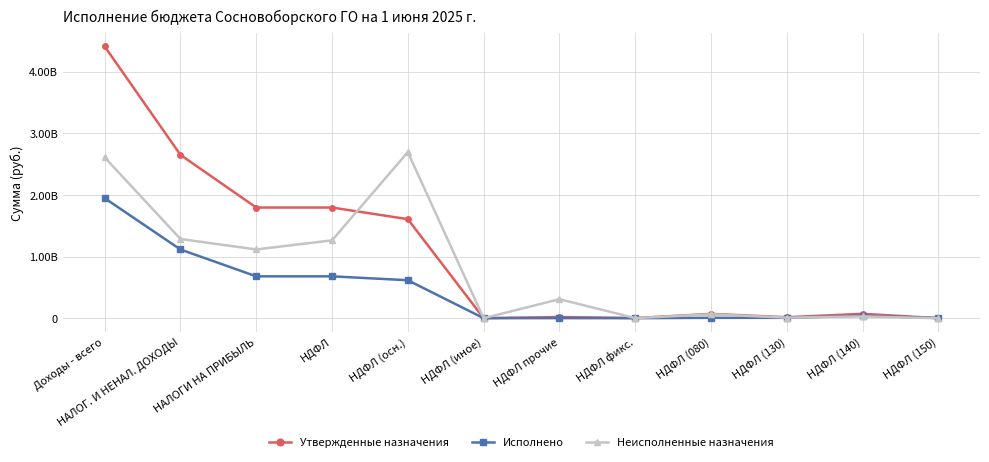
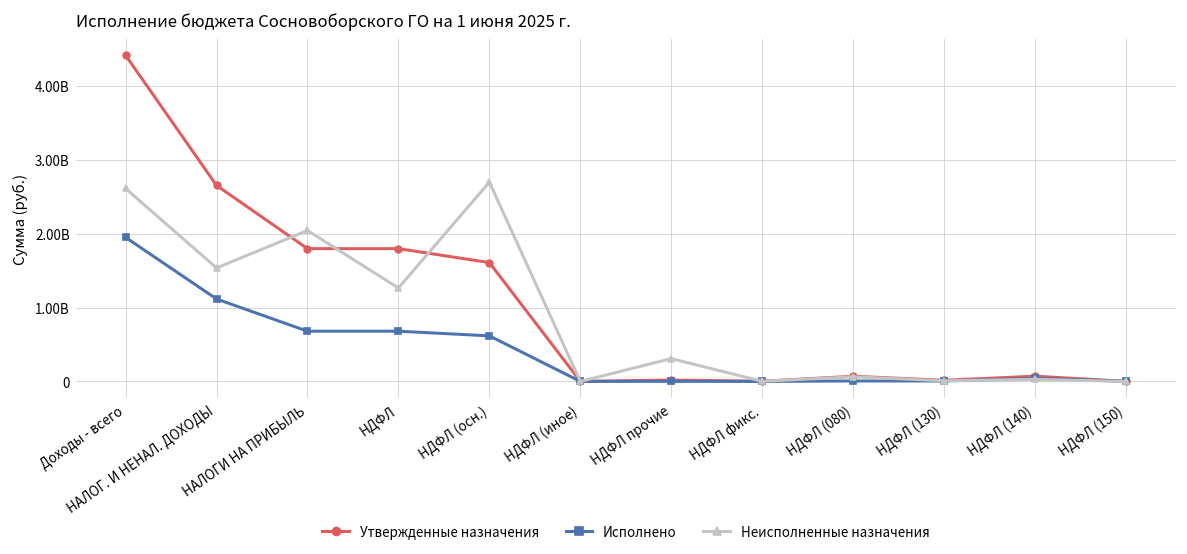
Неисполненные назначения, НАЛОГ. И НЕНАЛ. ДОХОДЫ: 1300000000 -> 1500000000
Неисполненные назначения, НАЛОГИ НА ПРИБЫЛЬ: 1100000000 -> 2000000000
